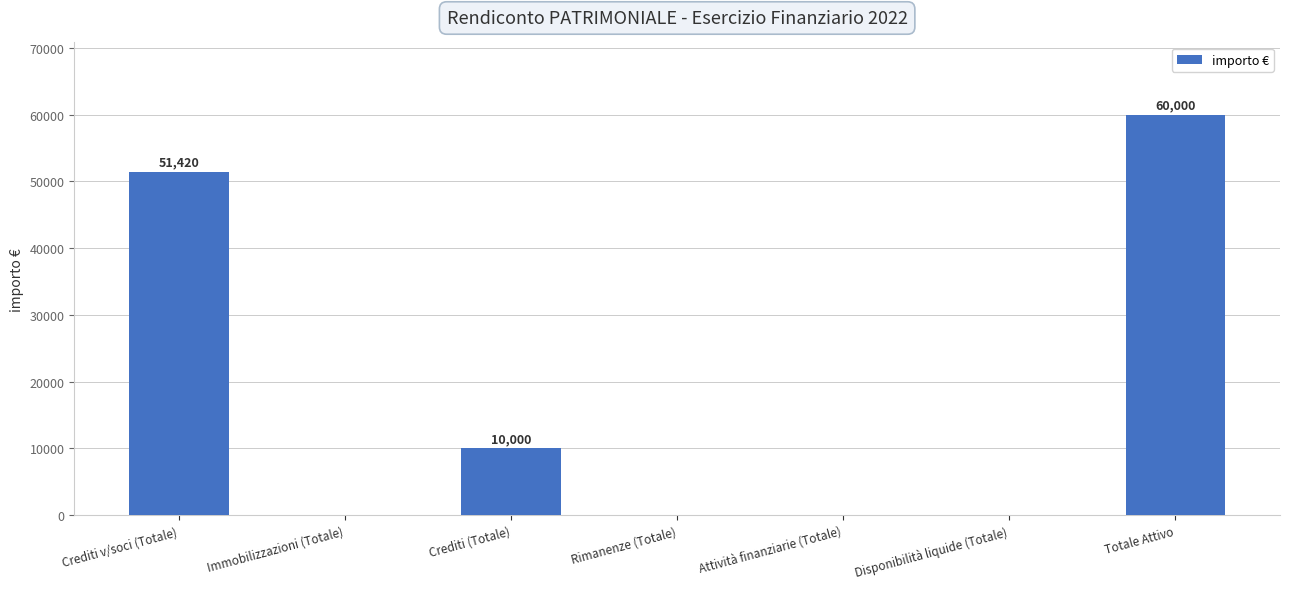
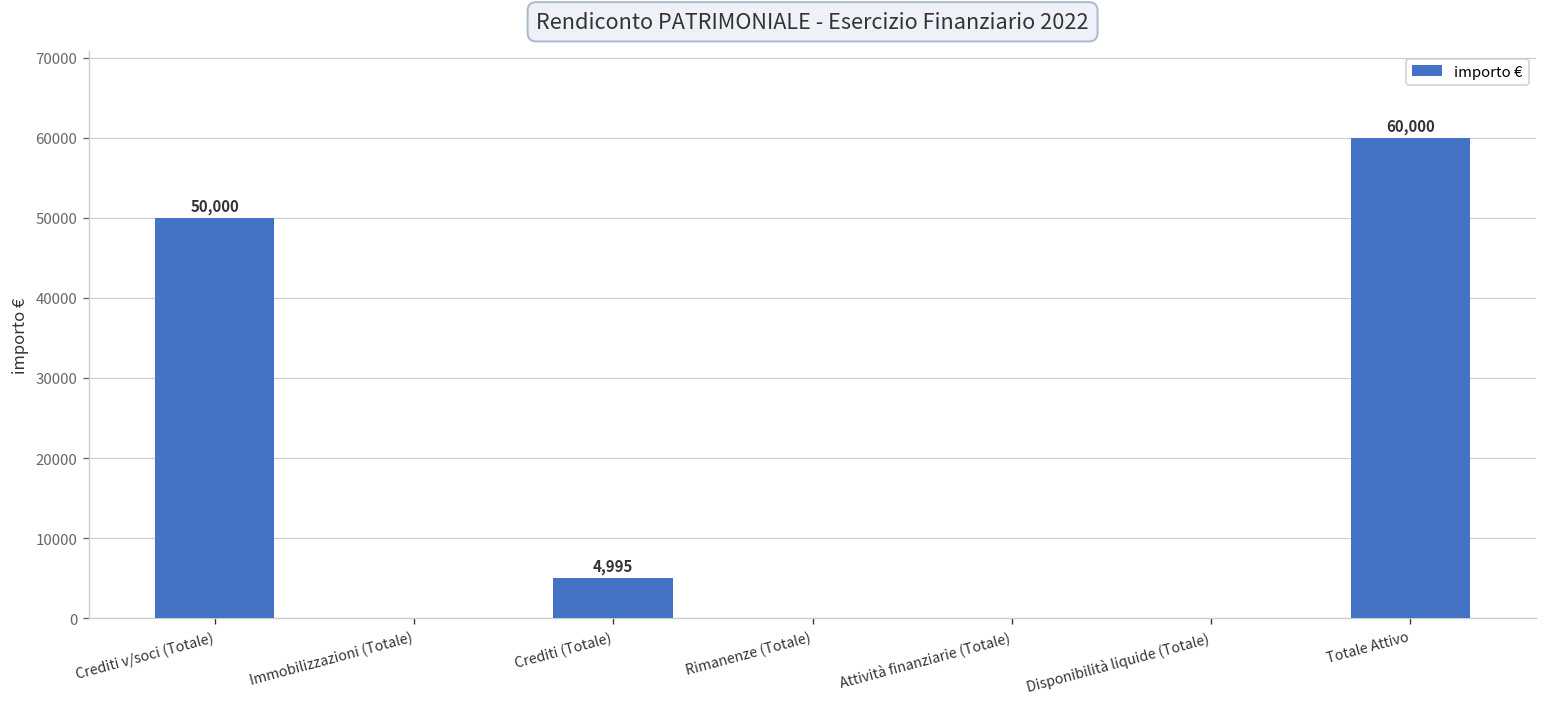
Crediti v/soci (Totale): 51,420 -> 50,000
Crediti (Totale): 10,000 -> 4,995
